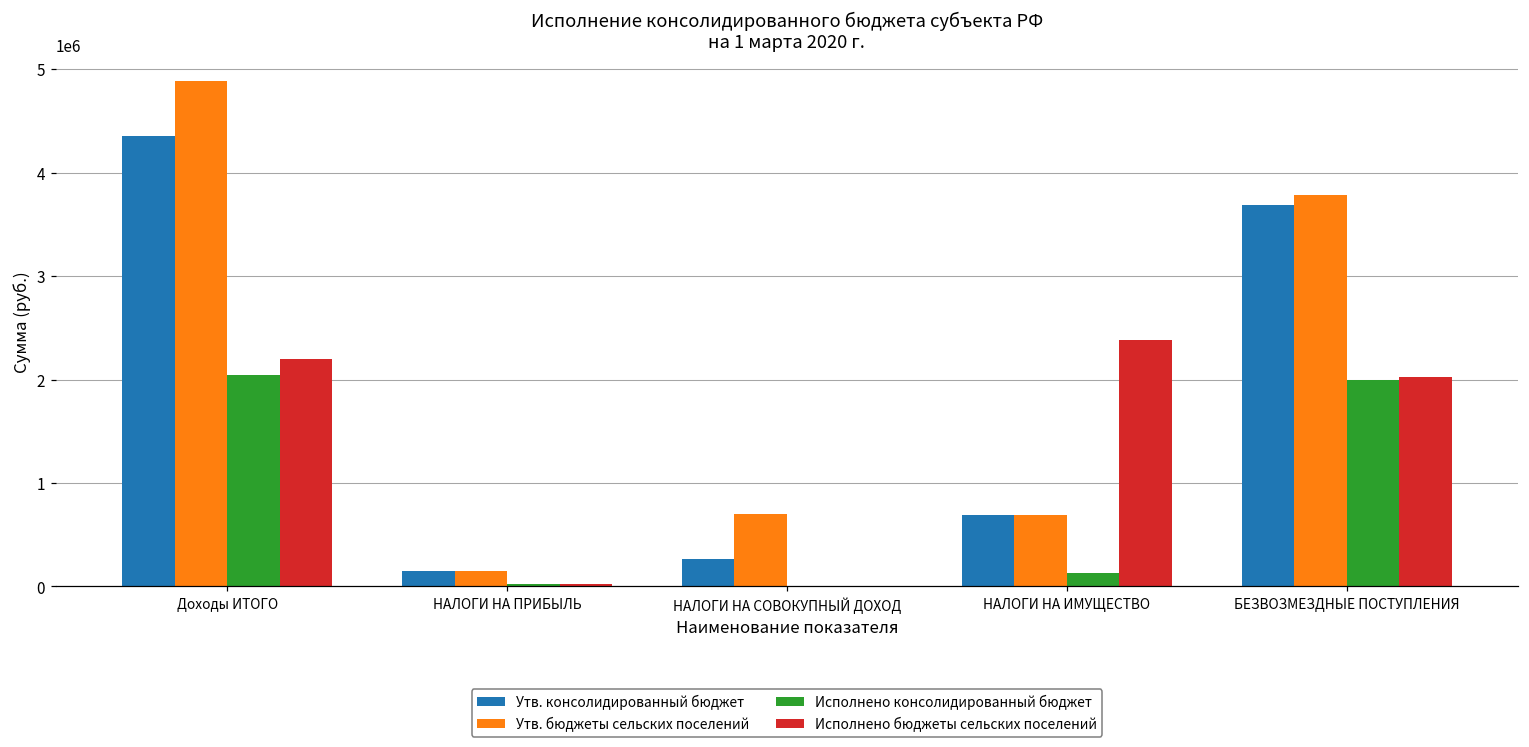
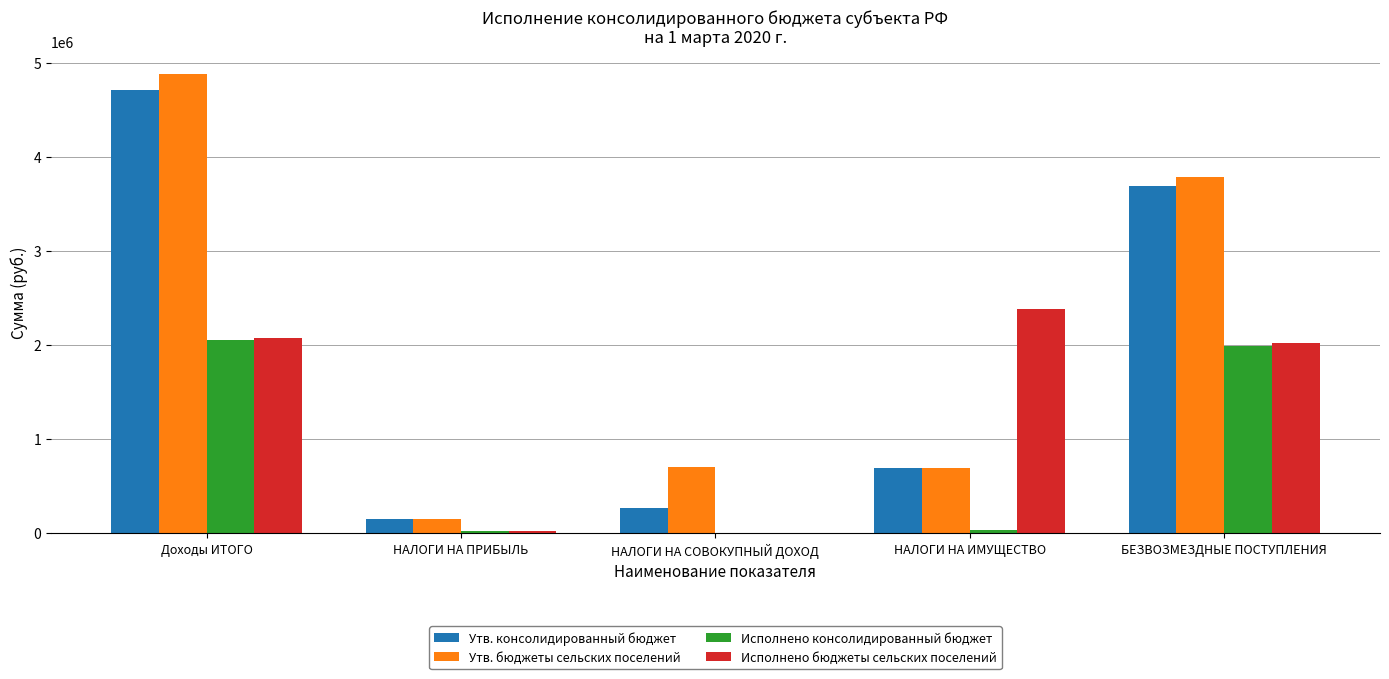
Утв. консолидированный бюджет, Доходы ИТОГО: 4400000 -> 4700000
Исполнено бюджеты сельских поселений, Доходы ИТОГО: 2200000 -> 2100000
Исполнено консолидированный бюджет, НАЛОГИ НА ИМУЩЕСТВО: 100000 -> 0
